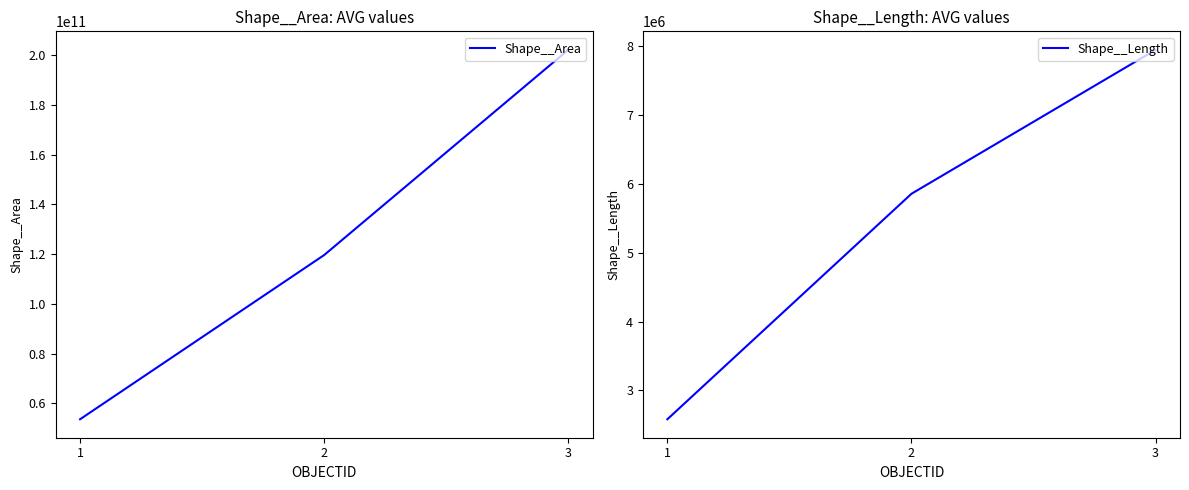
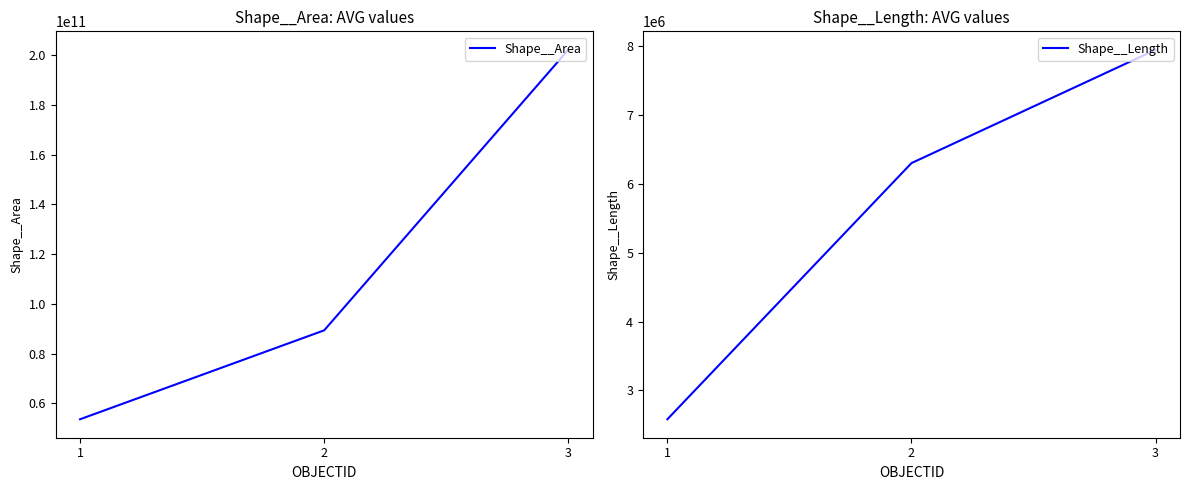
Shape__Area: AVG values, 2: 120000000000 -> 89000000000
Shape__Length: AVG values, 2: 5900000 -> 6300000
